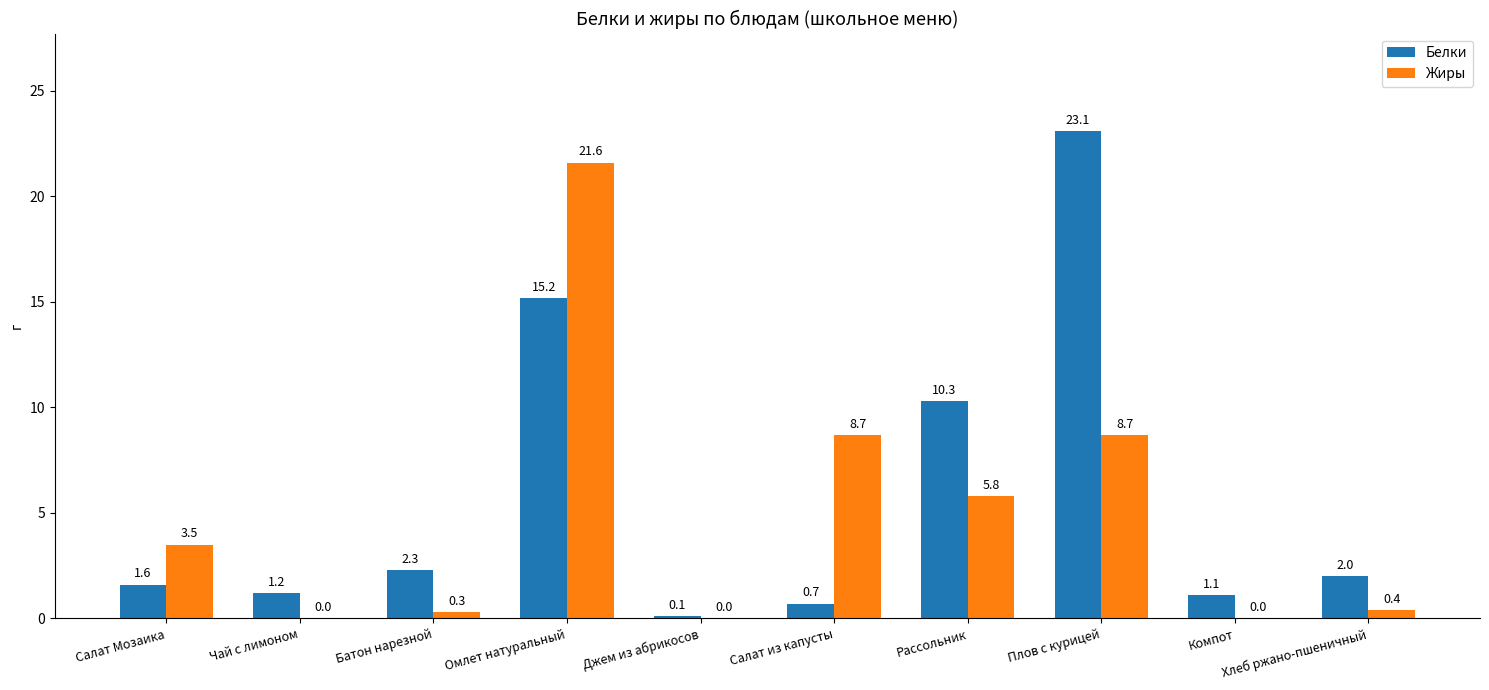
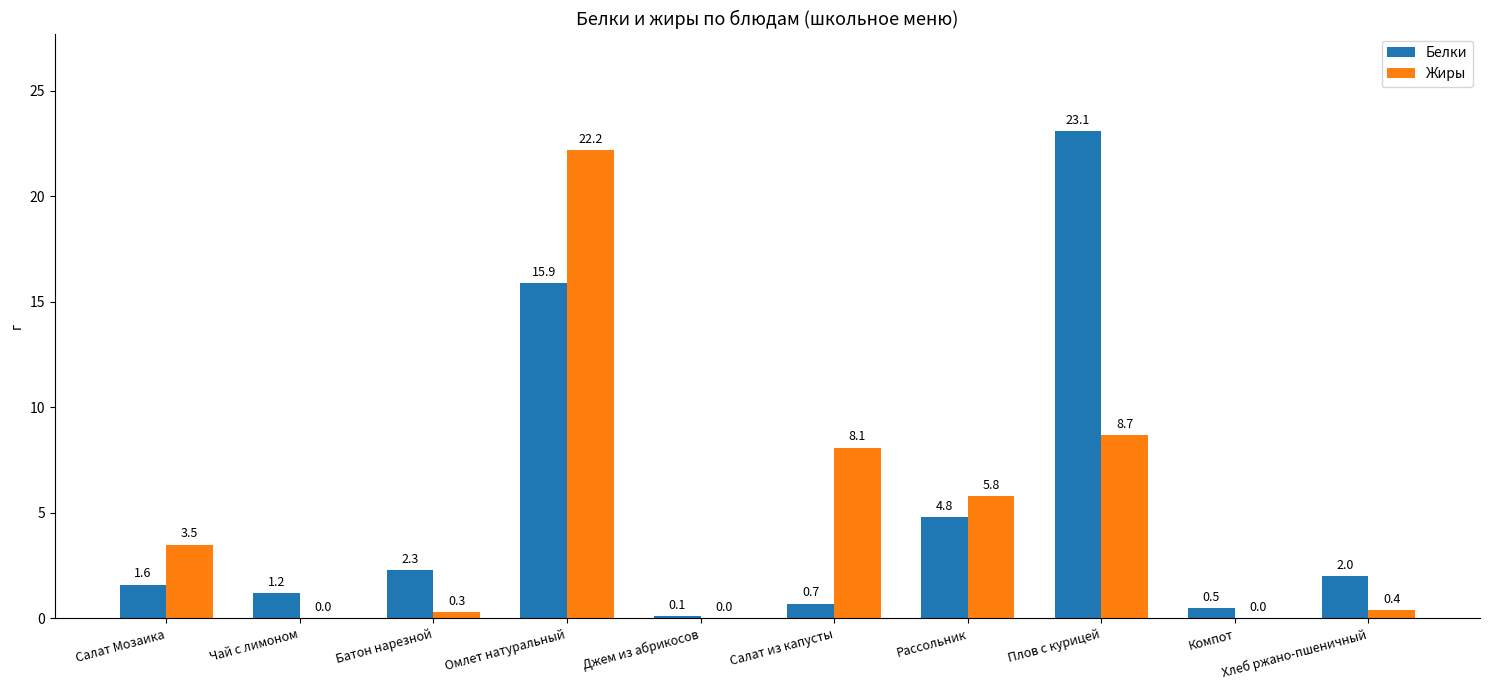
Белки, Омлет натуральный: 15.2 -> 15.9
Жиры, Омлет натуральный: 21.6 -> 22.2
Жиры, Салат из капусты: 8.7 -> 8.1
Белки, Рассольник: 10.3 -> 4.8
Белки, Компот: 1.1 -> 0.5
